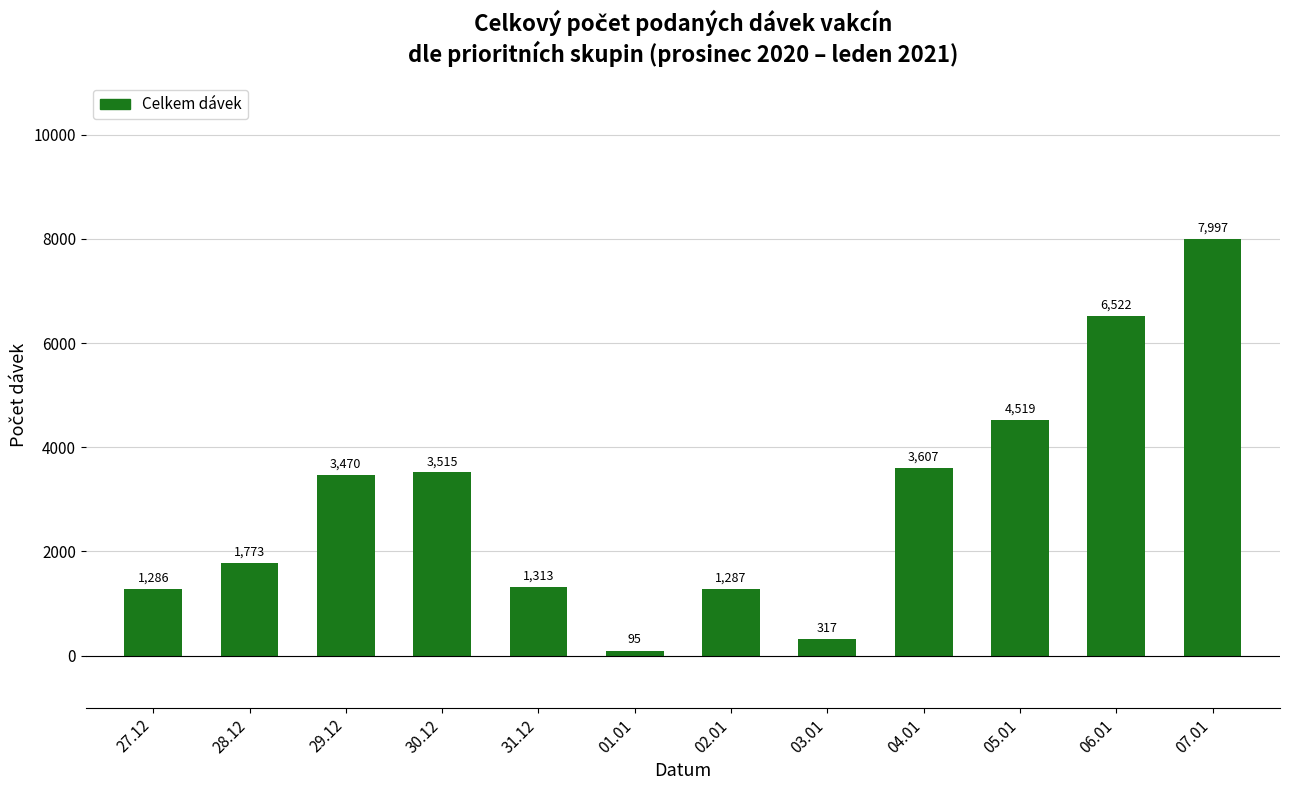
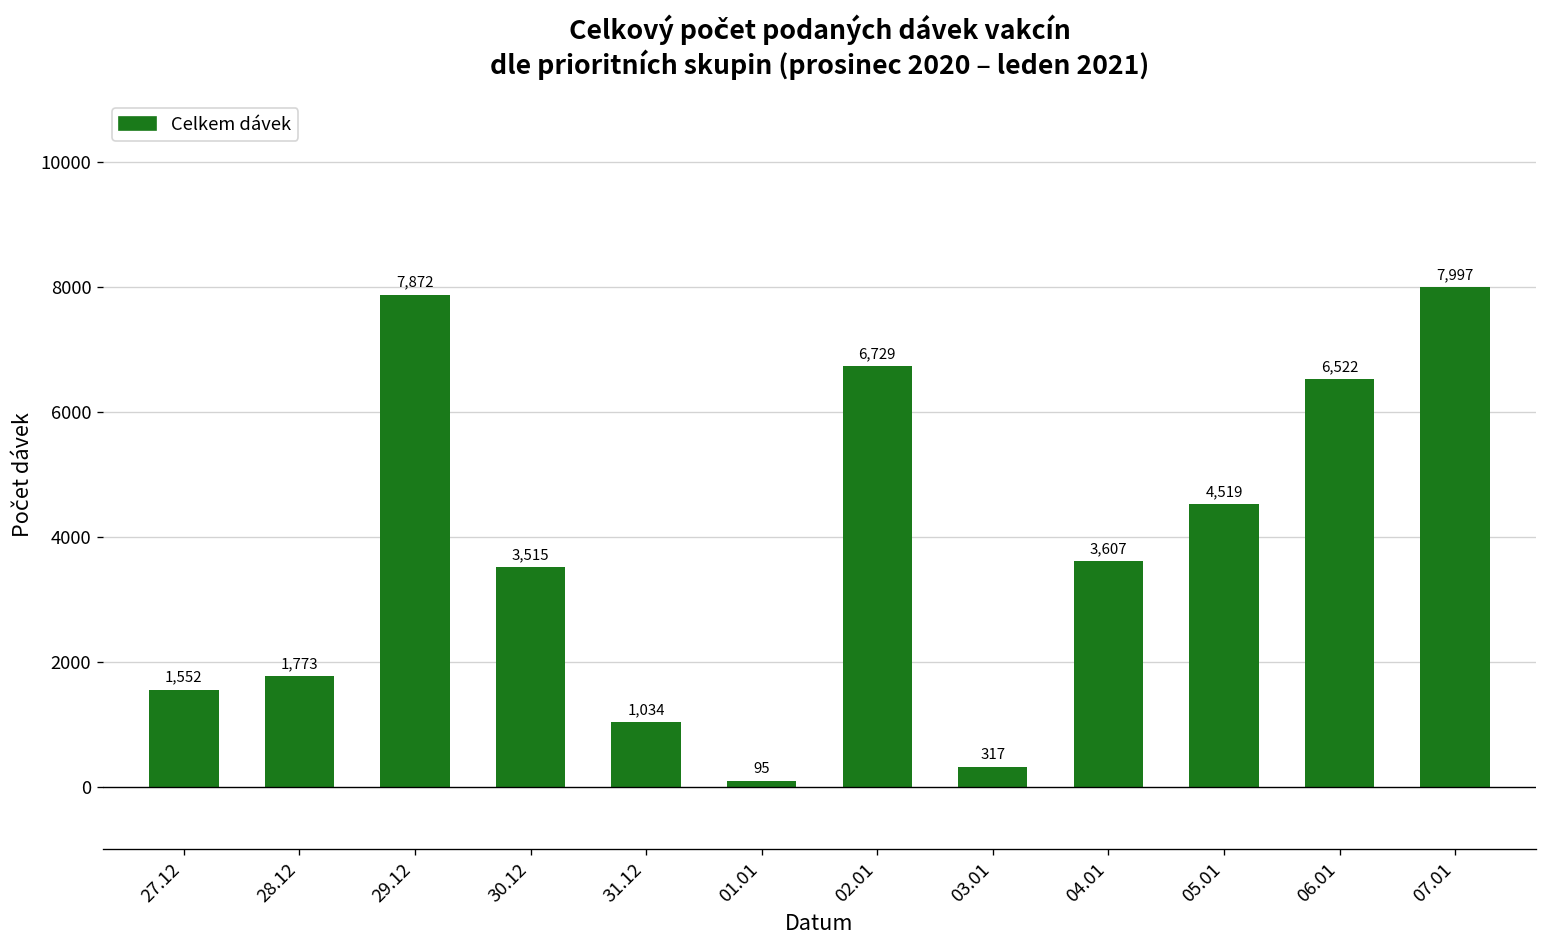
27.12: 1,286 -> 1,552
29.12: 3,470 -> 7,872
31.12: 1,313 -> 1,034
02.01: 1,287 -> 6,729
